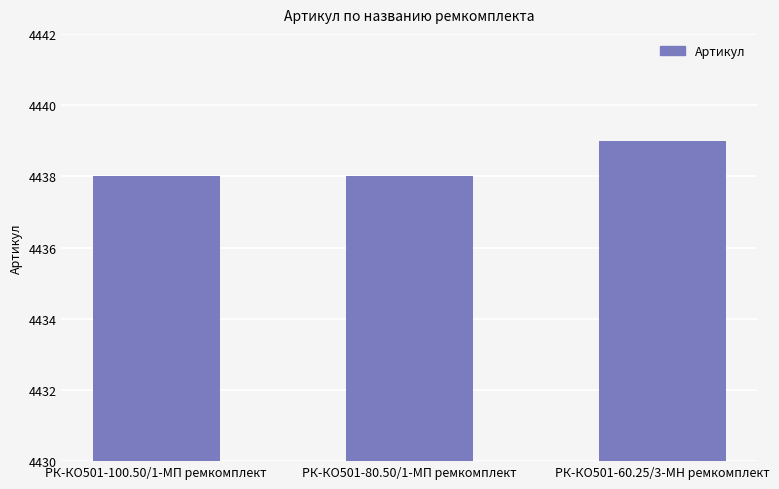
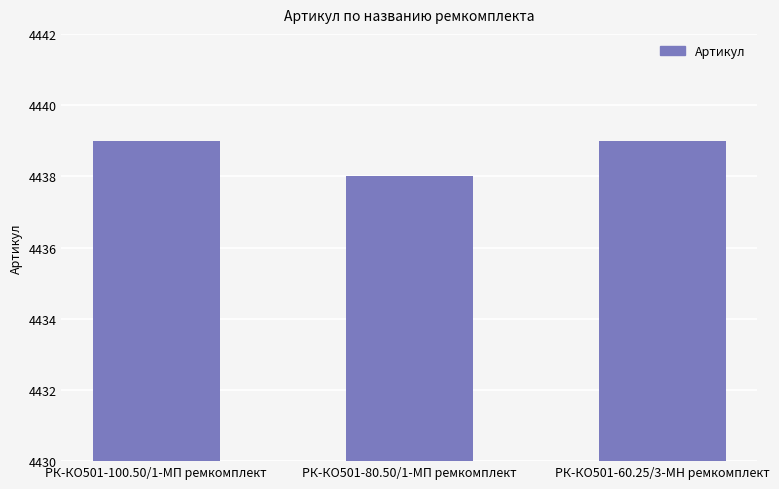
РК-КО501-100.50/1-МП ремкомплект: 4438 -> 4439
